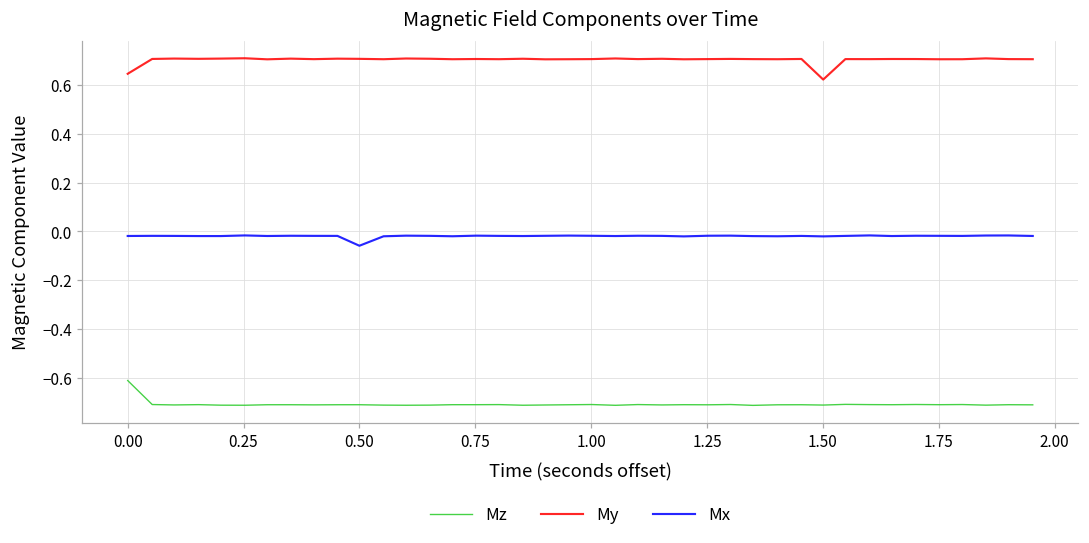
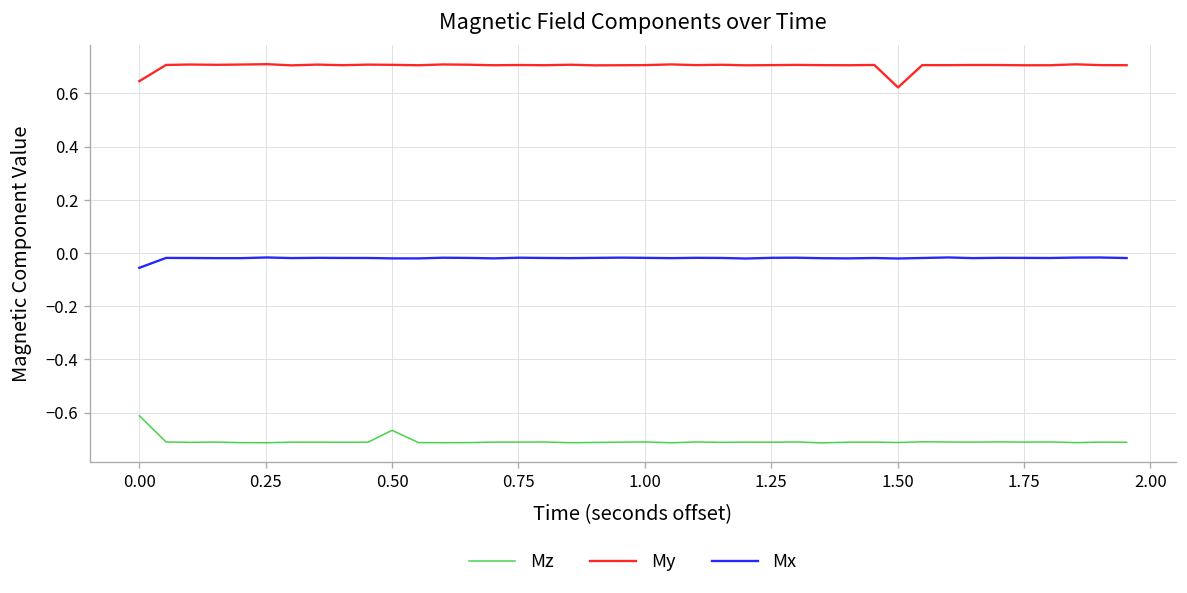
Mx, 0.00: -0.02 -> -0.06
Mz, 0.50: -0.71 -> -0.67
Mx, 0.50: -0.06 -> -0.02
